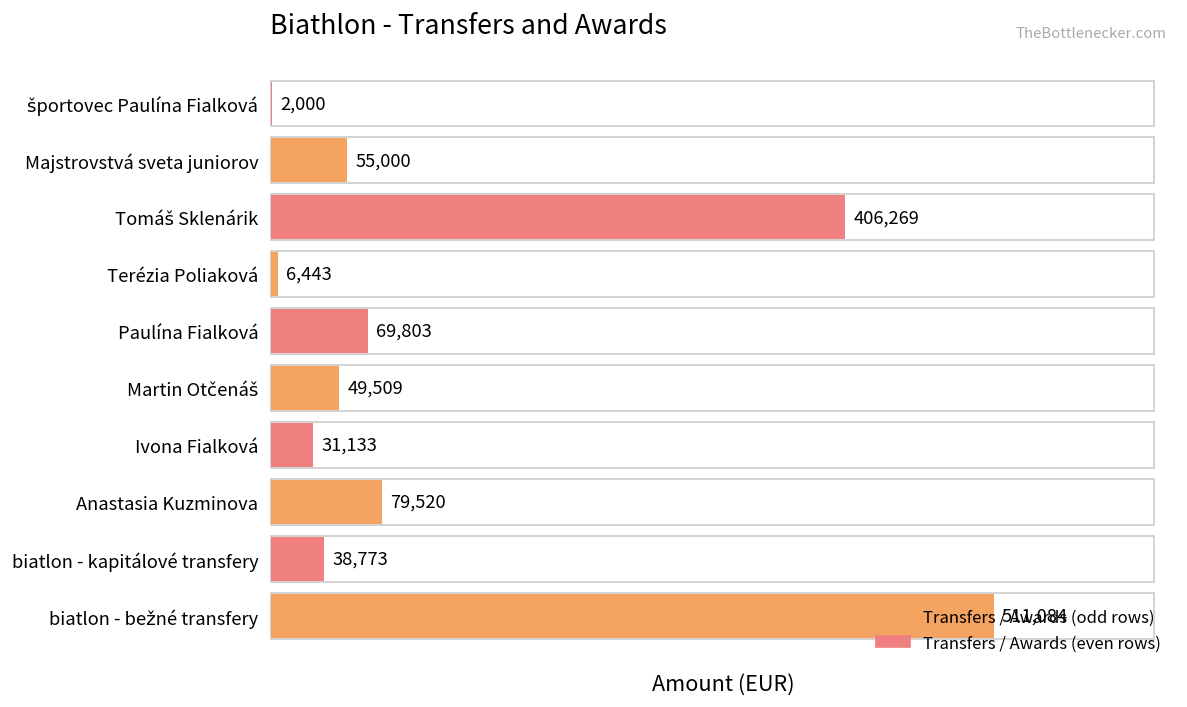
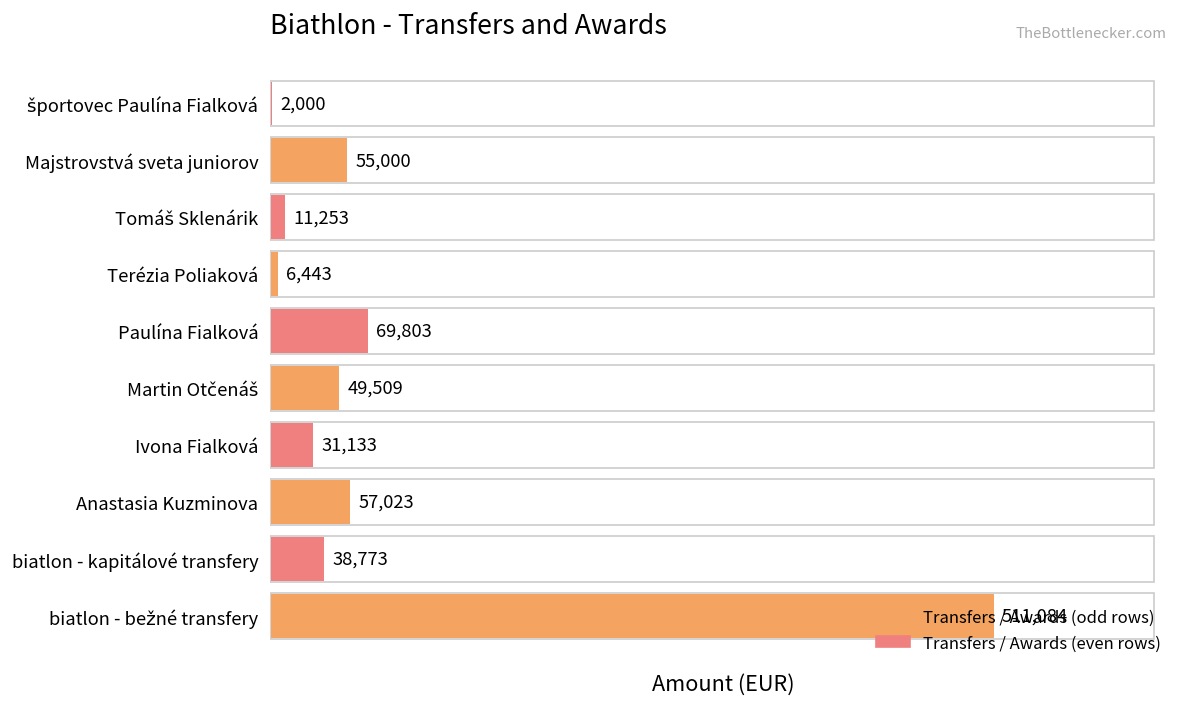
Tomáš Sklenárik: 406,269 -> 11,253
Anastasia Kuzminova: 79,520 -> 57,023
